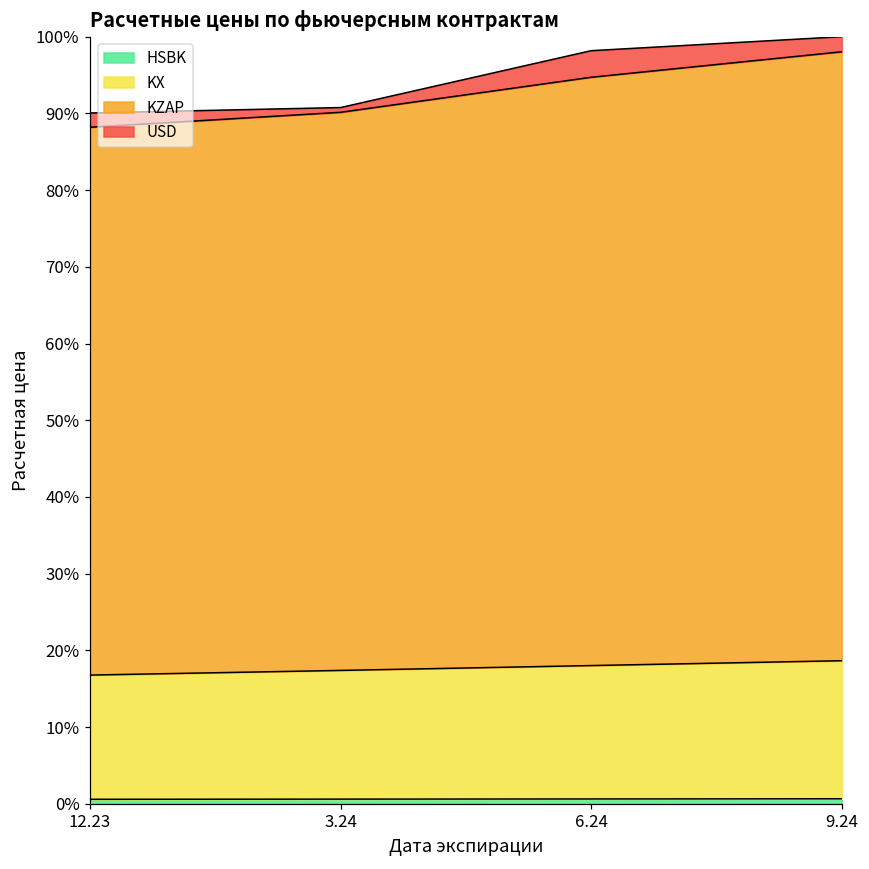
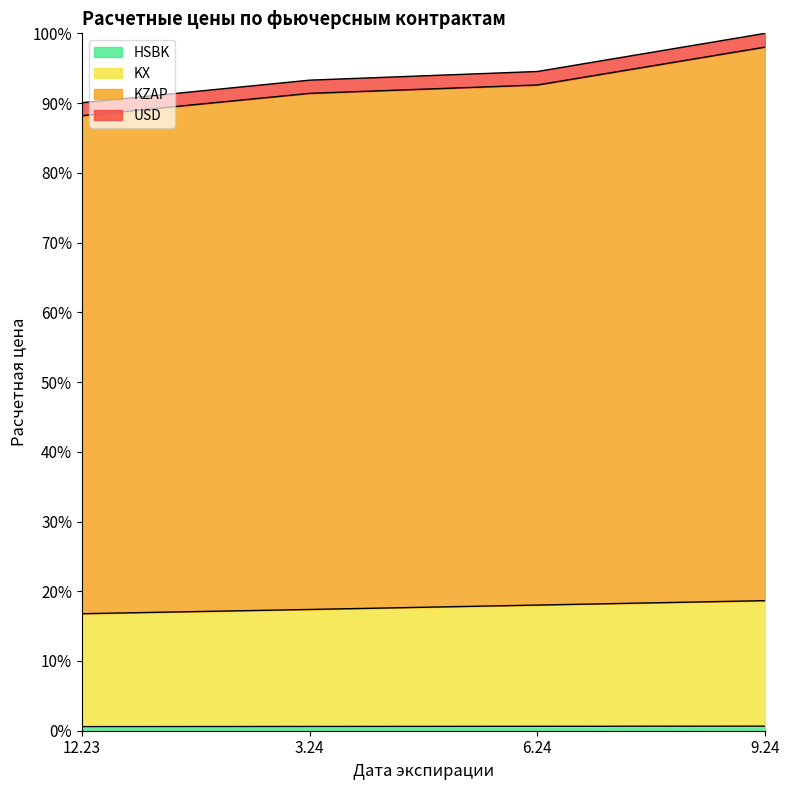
KZAP, 3.24: 73% -> 74%
USD, 3.24: 1% -> 2%
KZAP, 6.24: 77% -> 75%
USD, 6.24: 3% -> 2%
